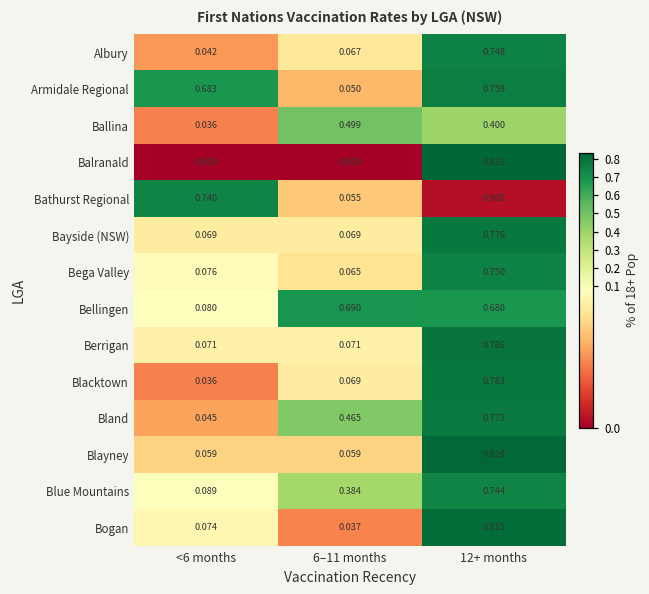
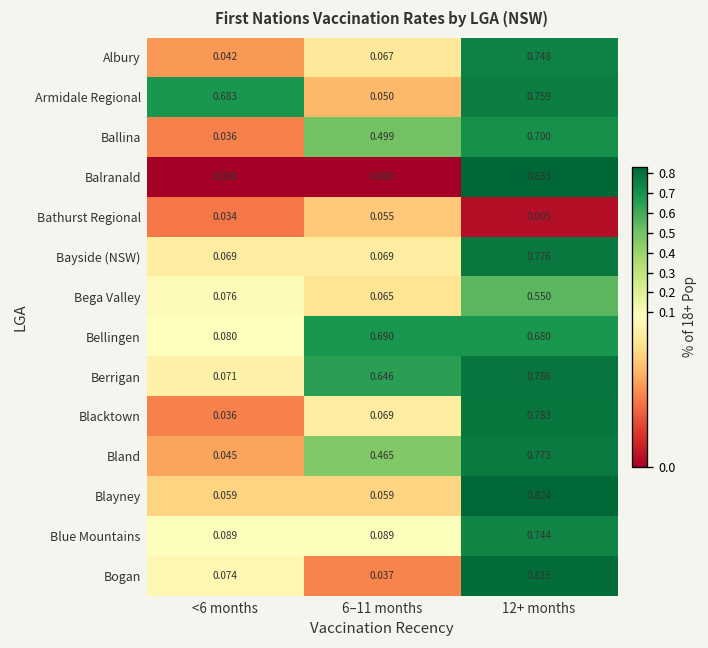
Ballina, 12+ months: 0.400 -> 0.700
Bathurst Regional, <6 months: 0.740 -> 0.034
Bega Valley, 12+ months: 0.750 -> 0.550
Berrigan, 6–11 months: 0.071 -> 0.646
Blue Mountains, 6–11 months: 0.384 -> 0.089
